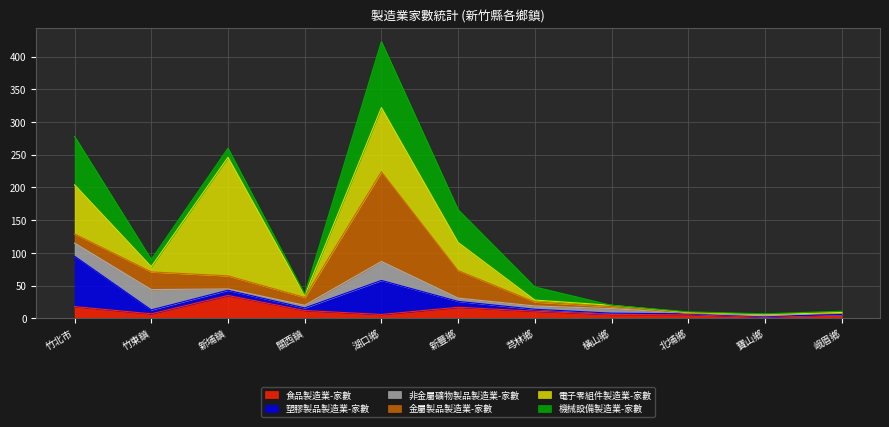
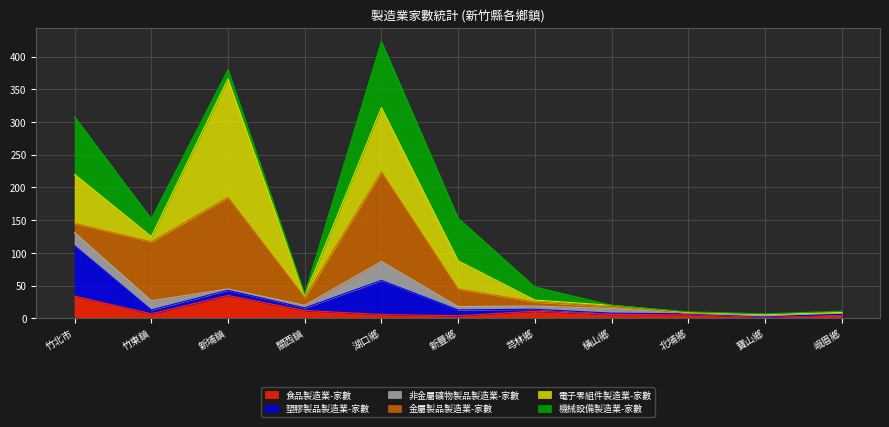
食品製造業-家數, 竹北市: 20 -> 30
機械設備製造業-家數, 竹北市: 70 -> 90
非金屬礦物製品製造業-家數, 竹東鎮: 30 -> 10
金屬製品製造業-家數, 竹東鎮: 30 -> 90
機械設備製造業-家數, 竹東鎮: 10 -> 30
金屬製品製造業-家數, 新埔鎮: 20 -> 140
食品製造業-家數, 新豐鄉: 20 -> 0
金屬製品製造業-家數, 新豐鄉: 40 -> 30
機械設備製造業-家數, 新豐鄉: 50 -> 70
